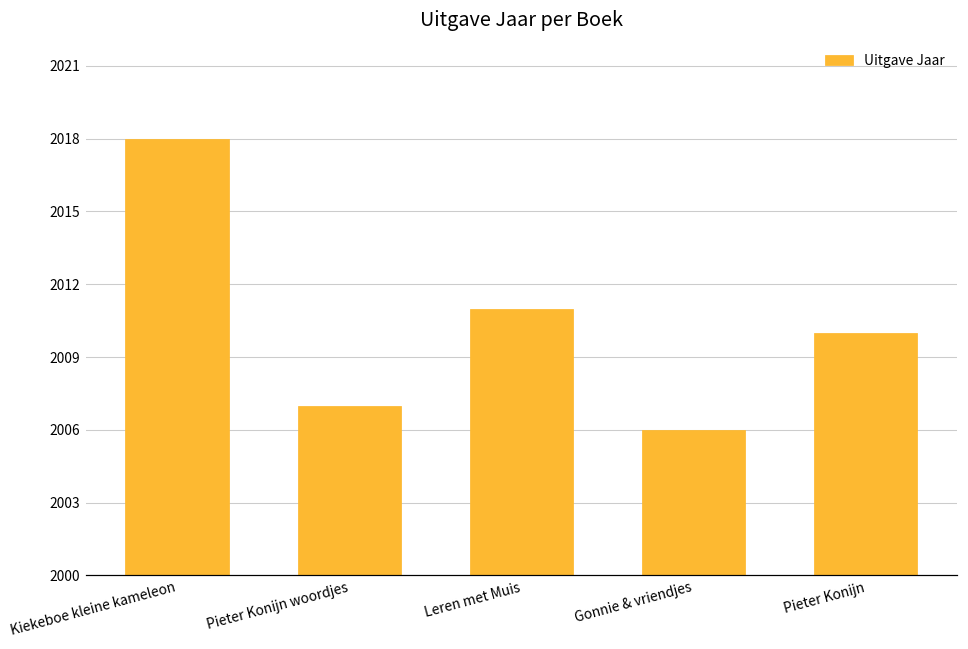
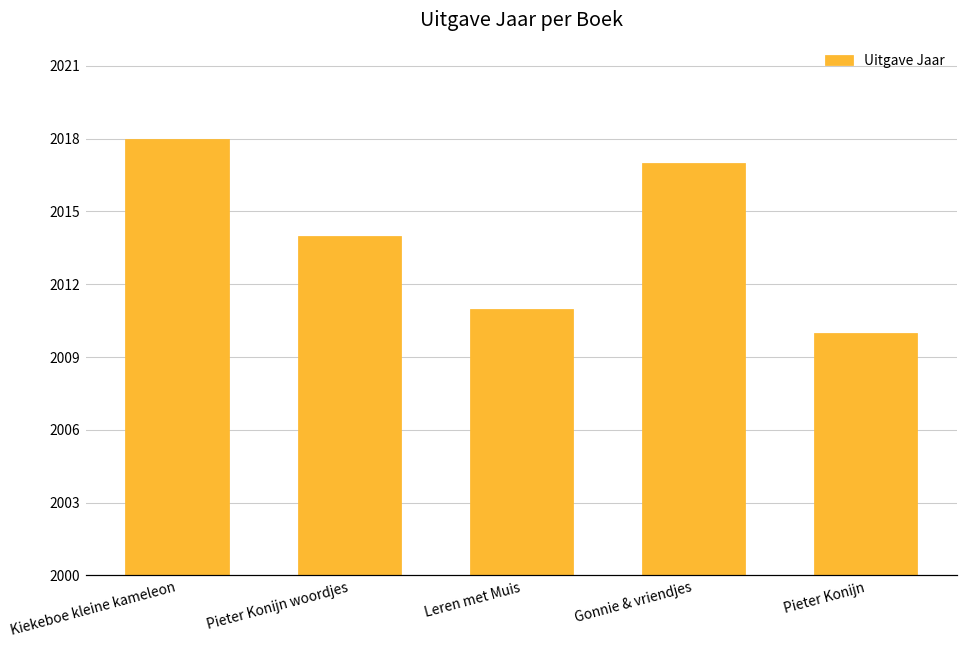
Pieter Konijn woordjes: 2007 -> 2014
Gonnie & vriendjes: 2006 -> 2017
